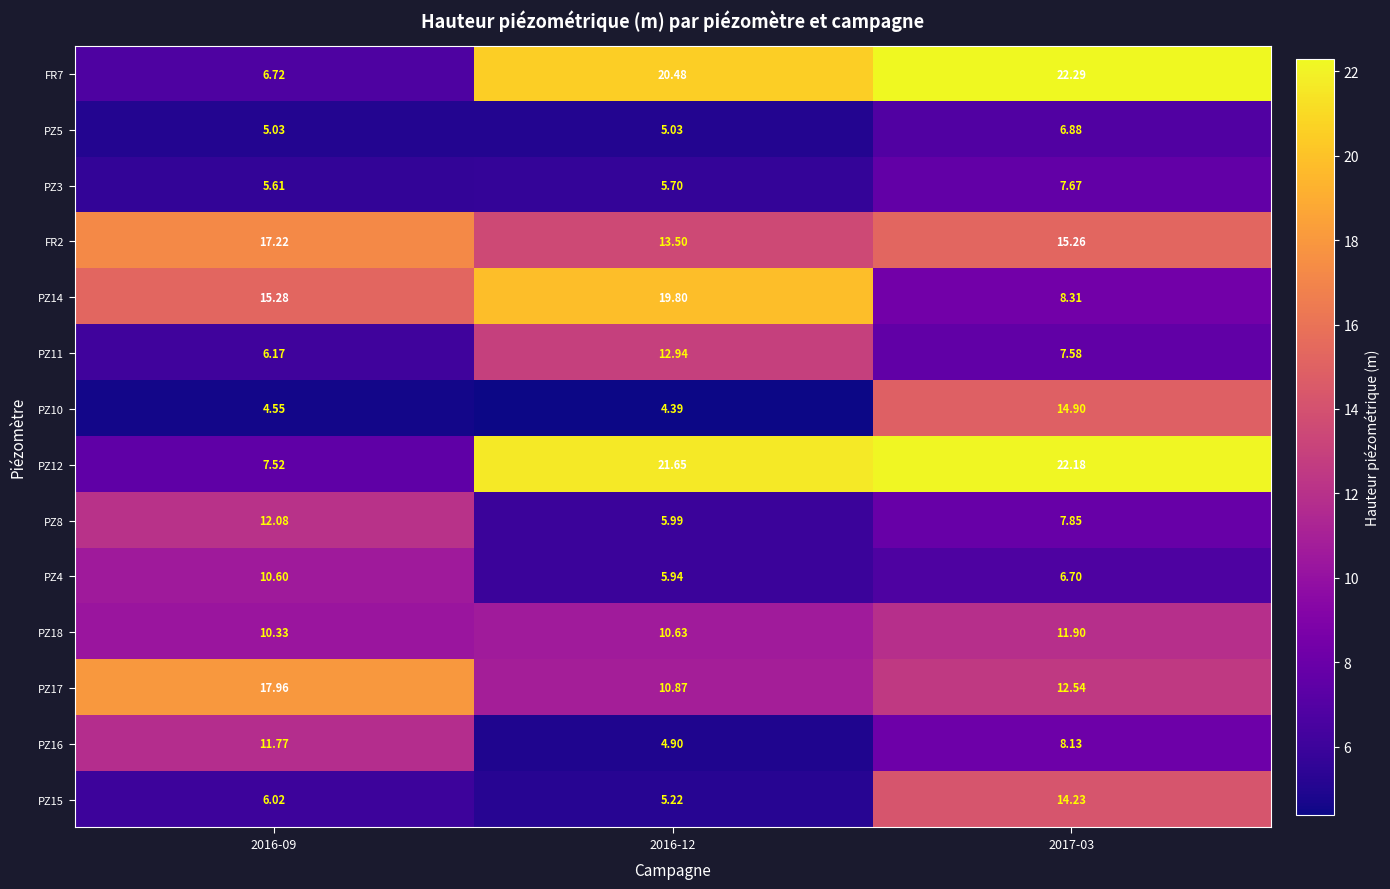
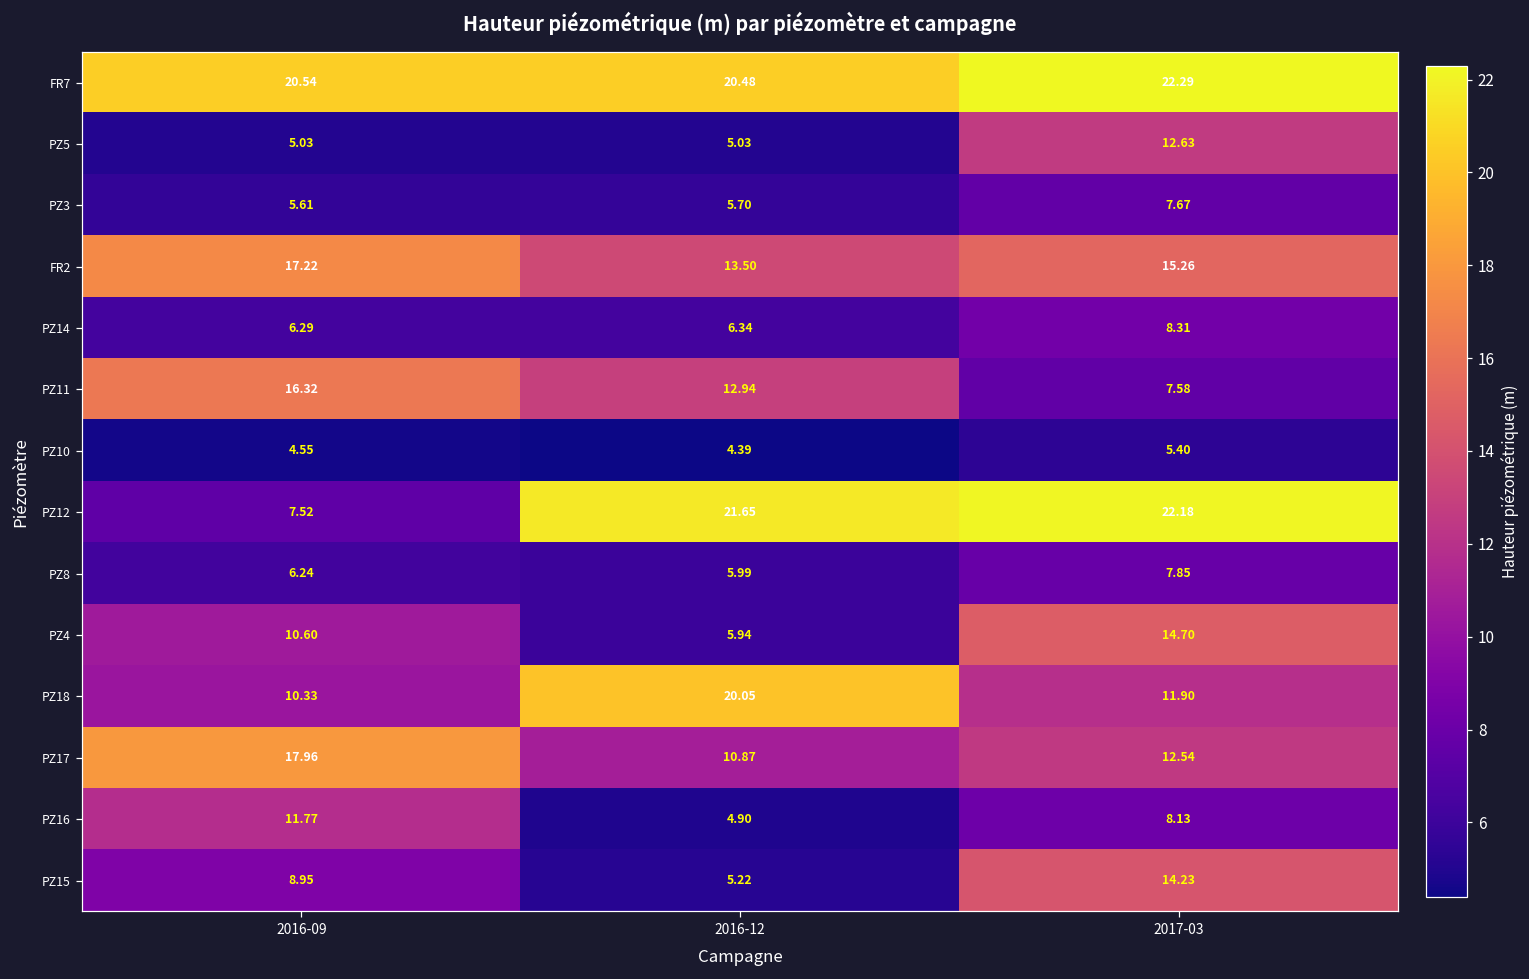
FR7, 2016-09: 6.72 -> 20.54
PZ5, 2017-03: 6.88 -> 12.63
PZ14, 2016-09: 15.28 -> 6.29
PZ14, 2016-12: 19.80 -> 6.34
PZ11, 2016-09: 6.17 -> 16.32
PZ10, 2017-03: 14.90 -> 5.40
PZ8, 2016-09: 12.08 -> 6.24
PZ4, 2017-03: 6.70 -> 14.70
PZ18, 2016-12: 10.63 -> 20.05
PZ15, 2016-09: 6.02 -> 8.95
